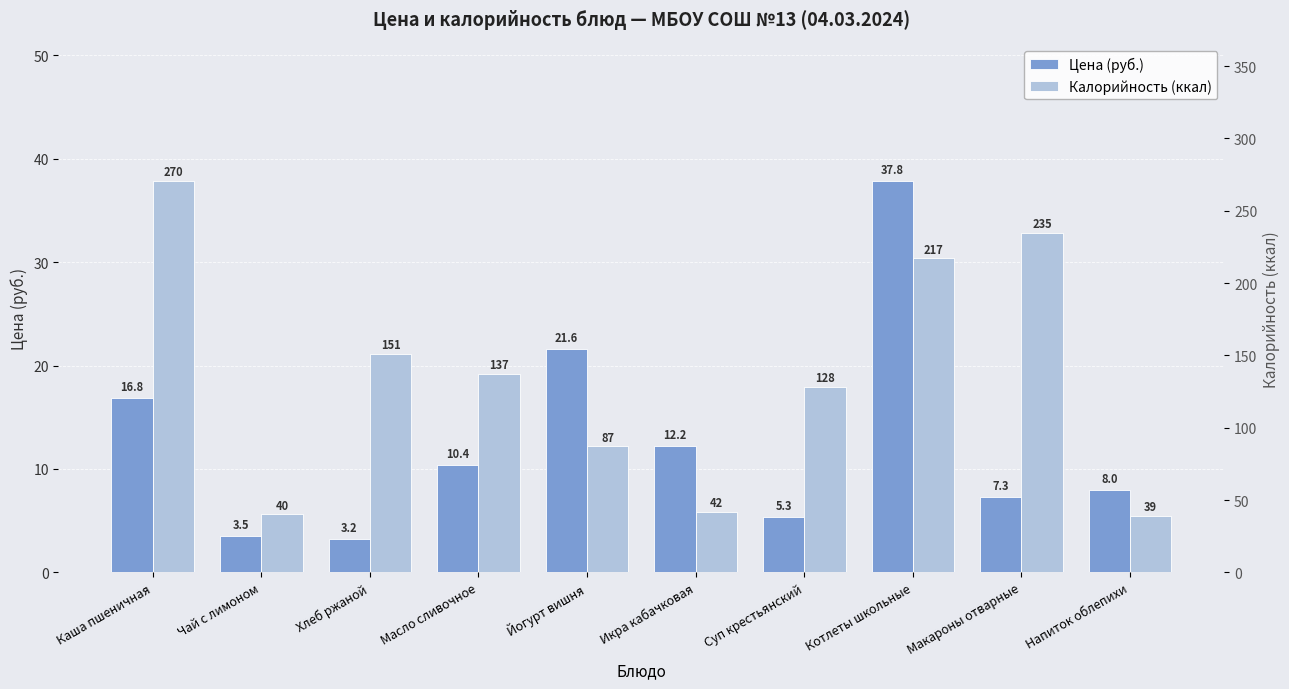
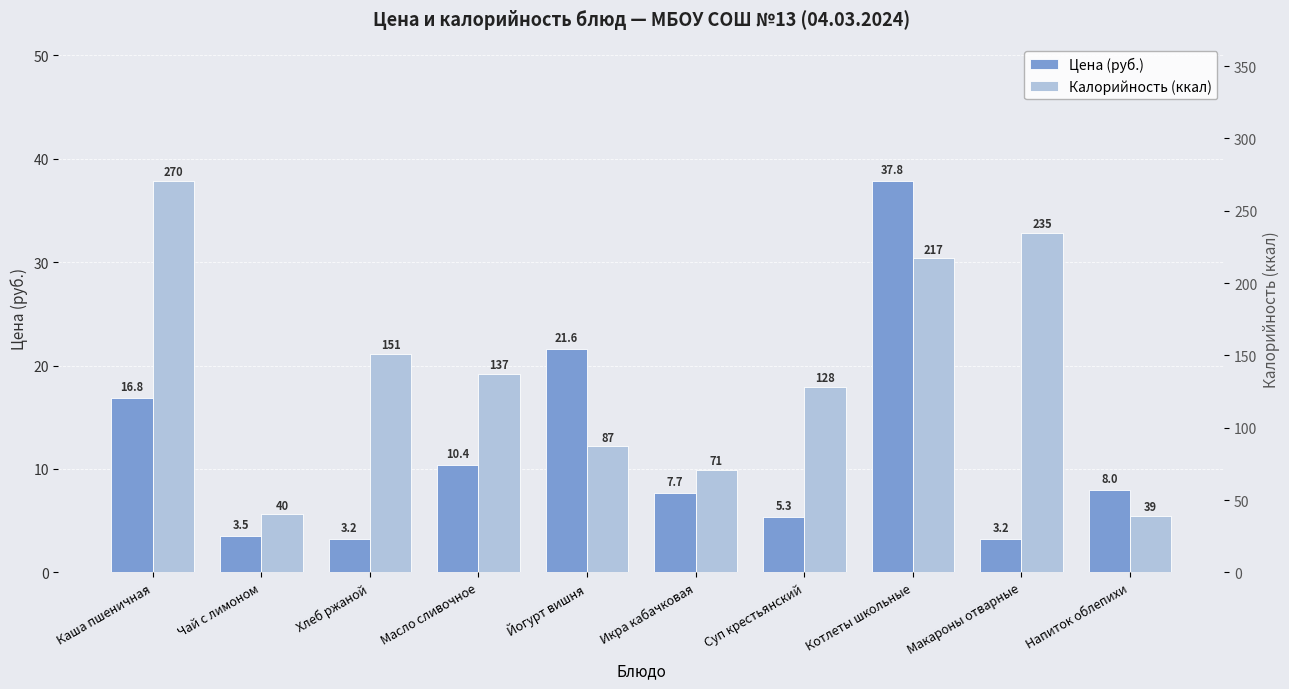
Цена (руб.), Икра кабачковая: 12.2 -> 7.7
Цена (руб.), Макароны отварные: 7.3 -> 3.2
Калорийность (ккал), Икра кабачковая: 42 -> 71
